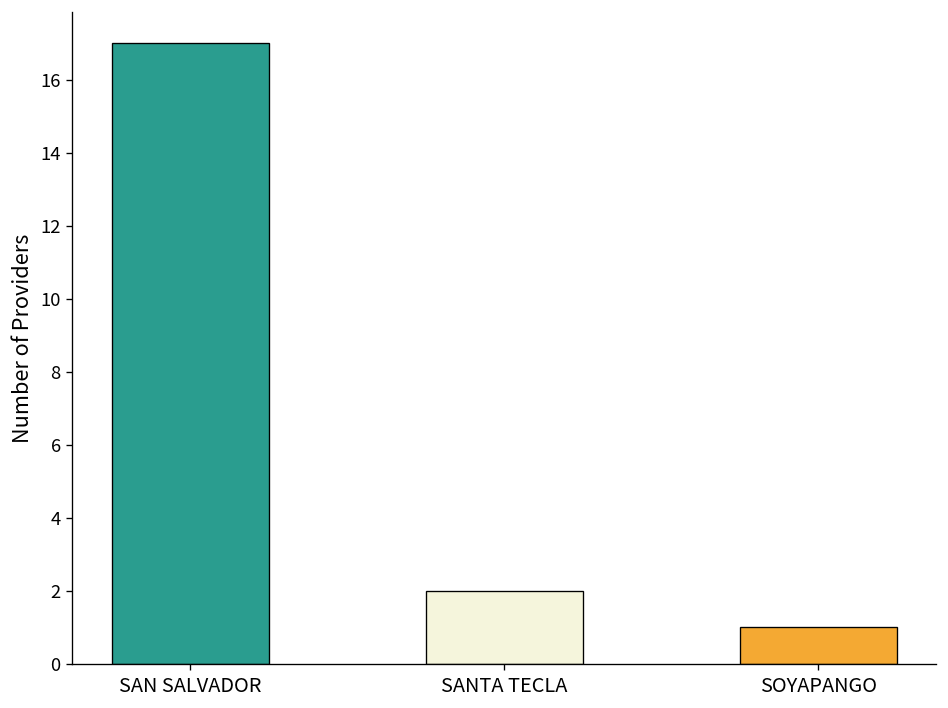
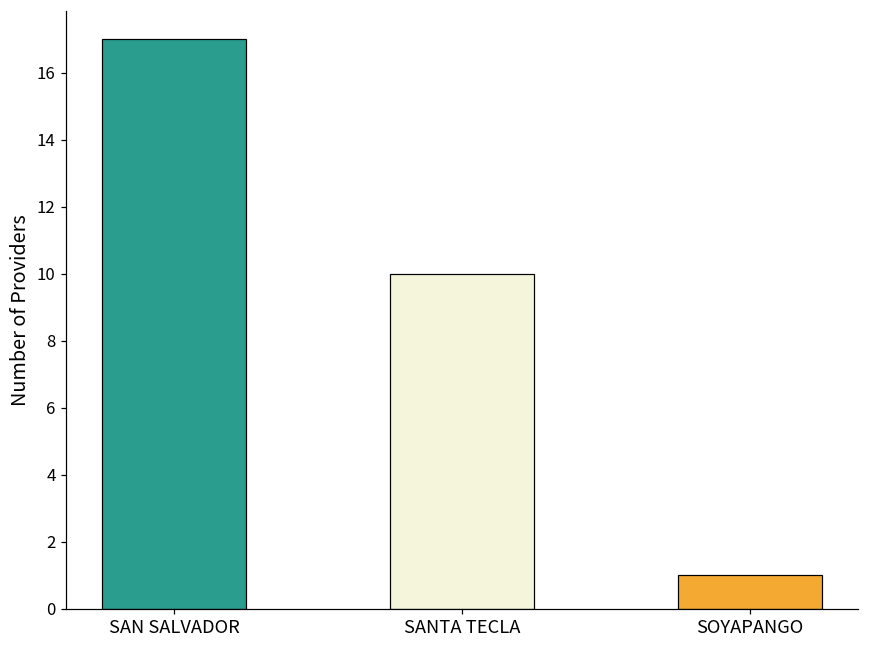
SANTA TECLA: 2 -> 10
